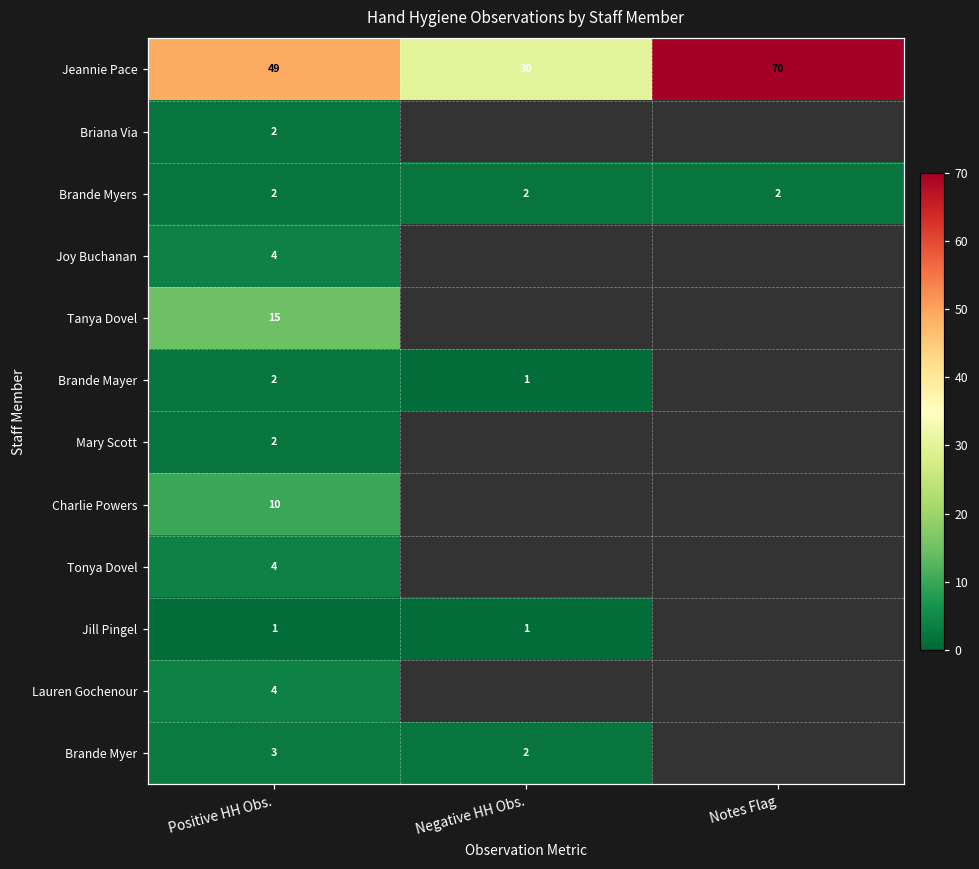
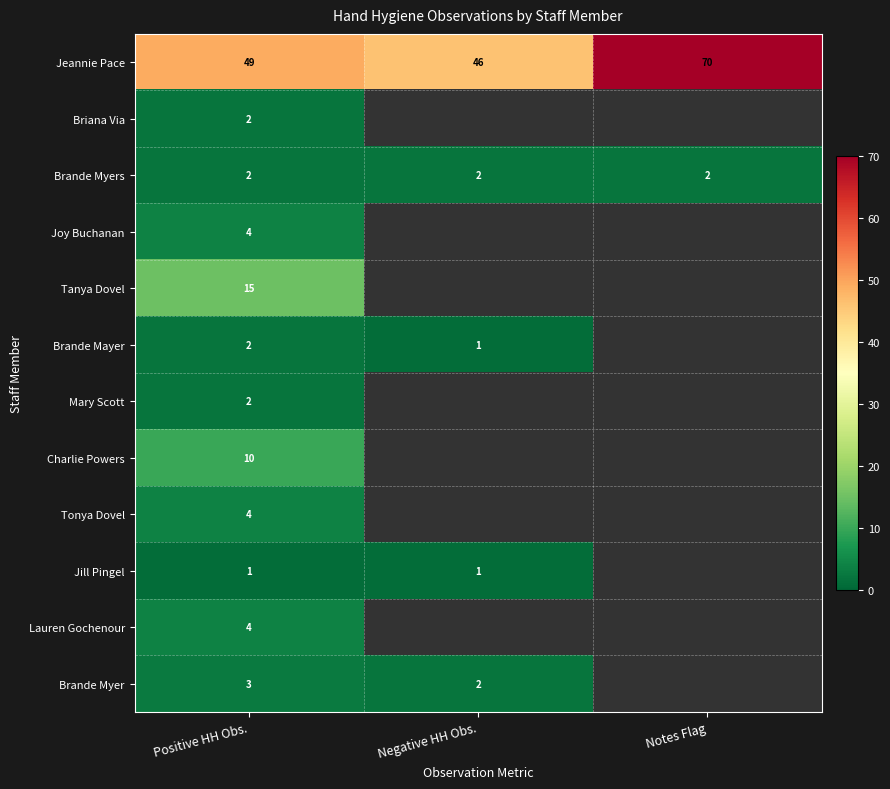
Jeannie Pace, Negative HH Obs.: 30 -> 46
